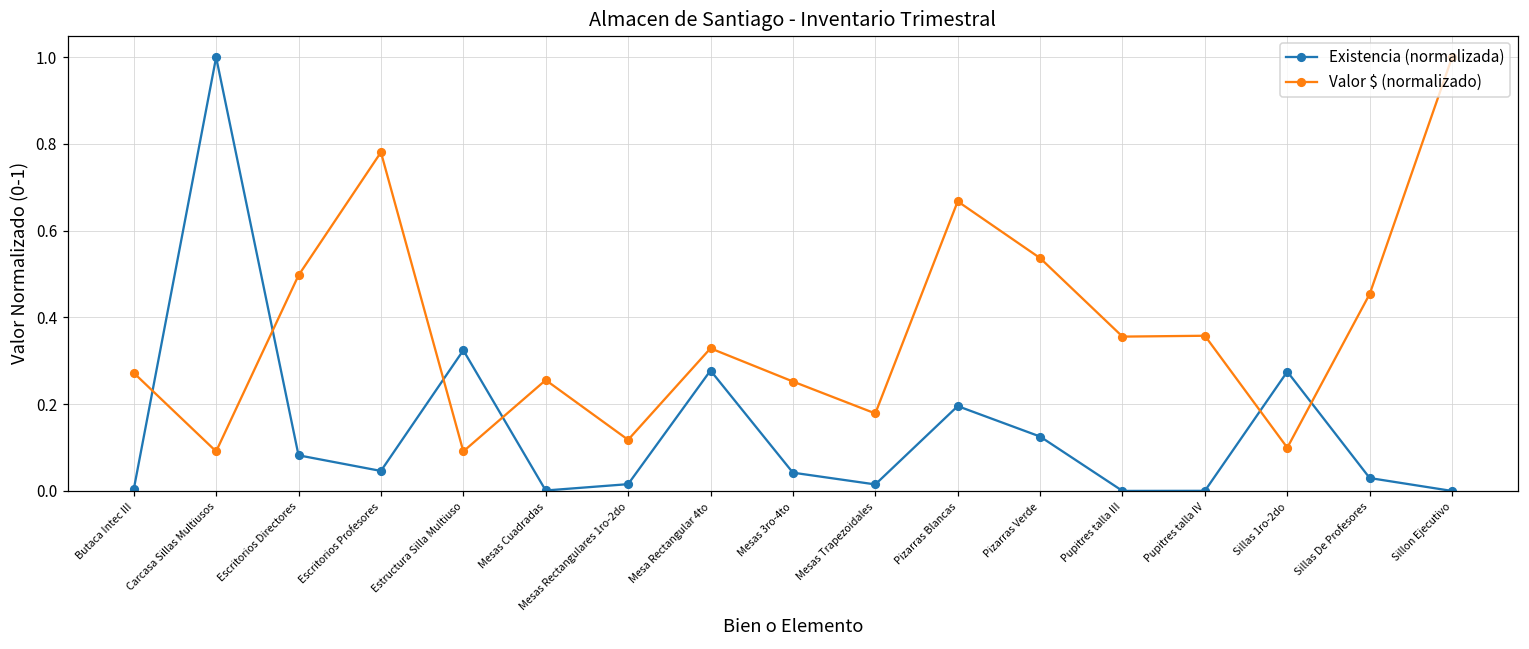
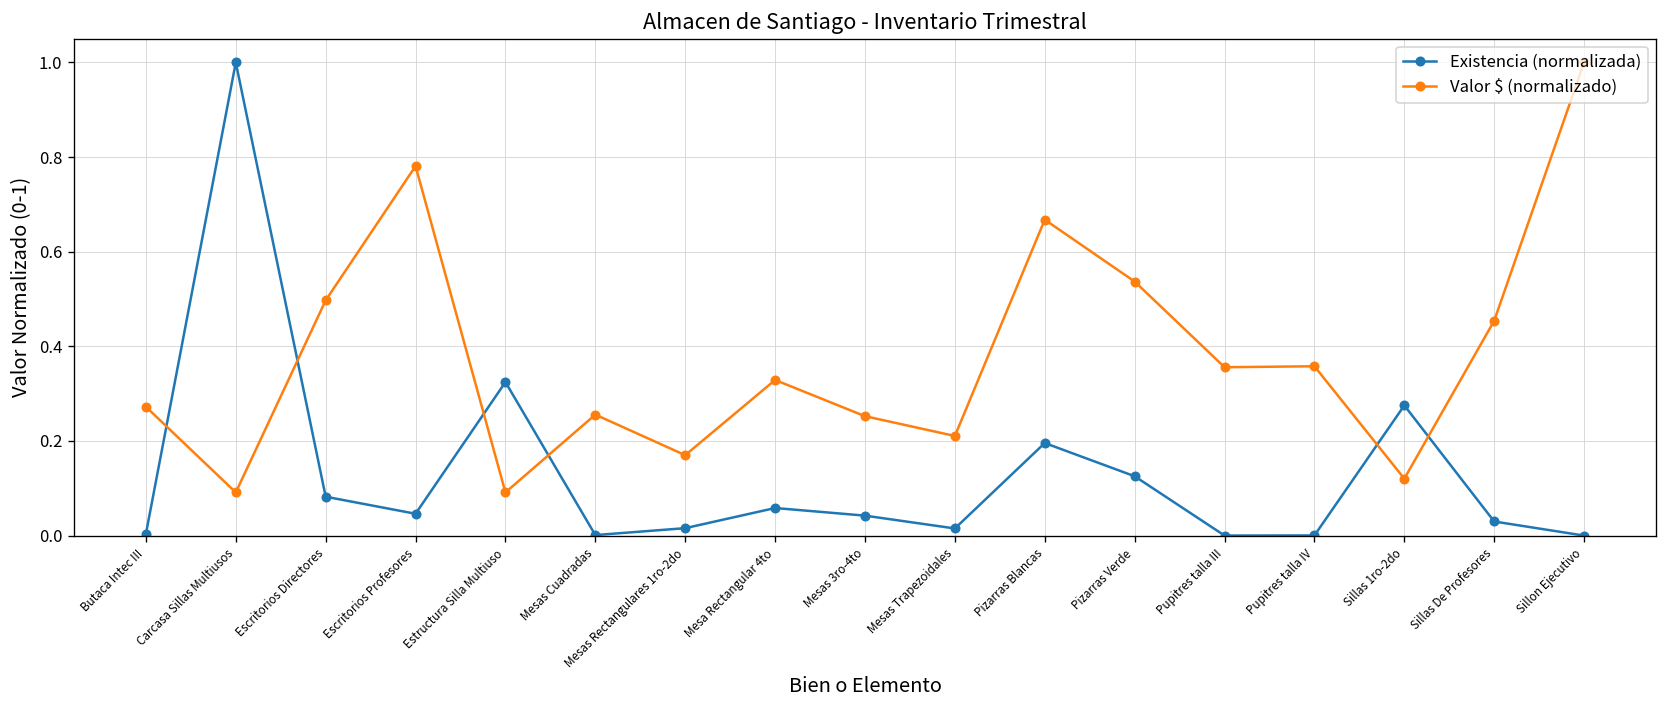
Valor $ (normalizado), Mesas Rectangulares 1ro-2do: 0.12 -> 0.17
Existencia (normalizada), Mesa Rectangular 4to: 0.28 -> 0.06
Valor $ (normalizado), Mesas Trapezoidales: 0.18 -> 0.21
Valor $ (normalizado), Sillas 1ro-2do: 0.10 -> 0.12
